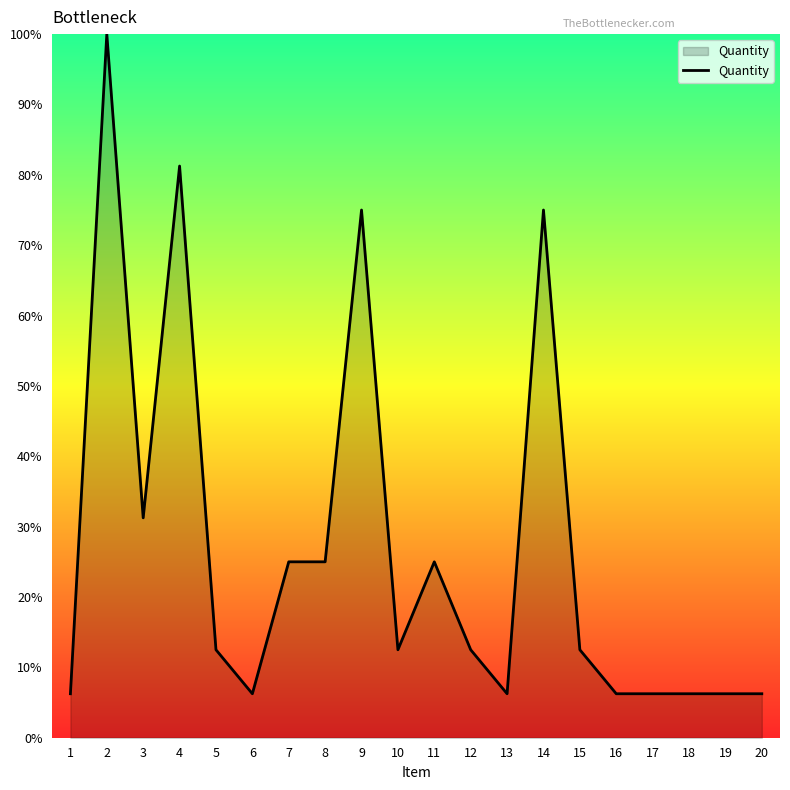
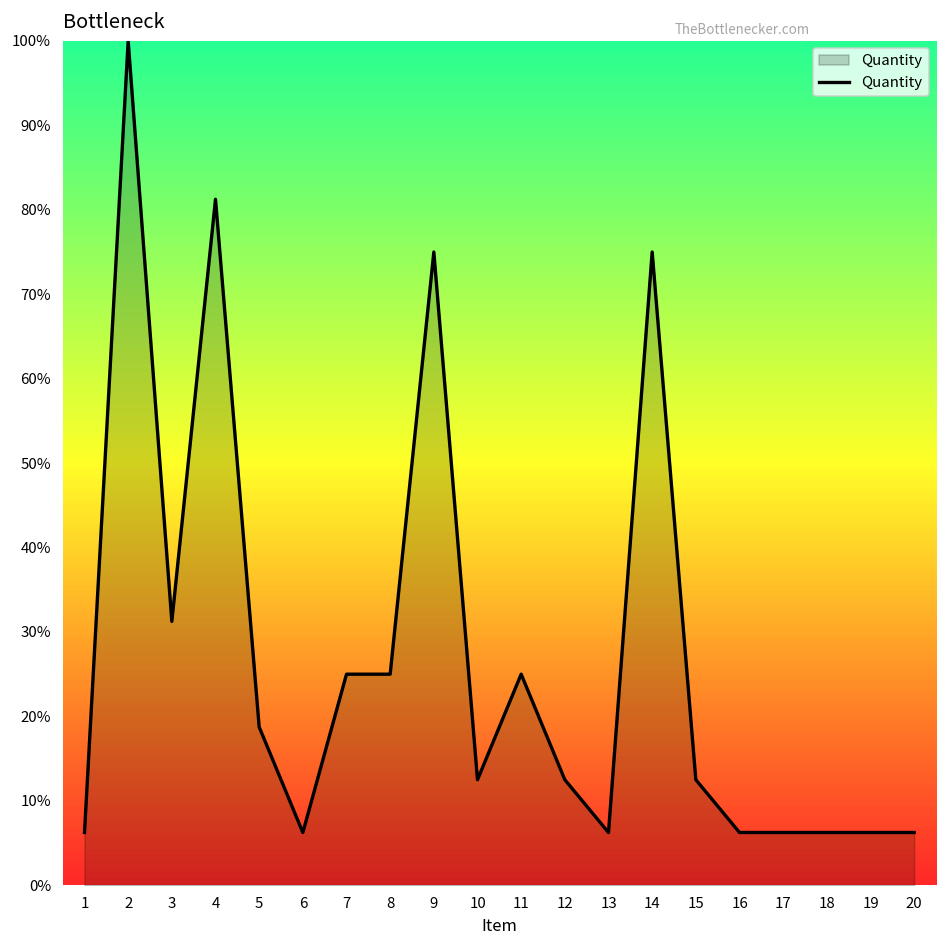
5: 13% -> 19%
